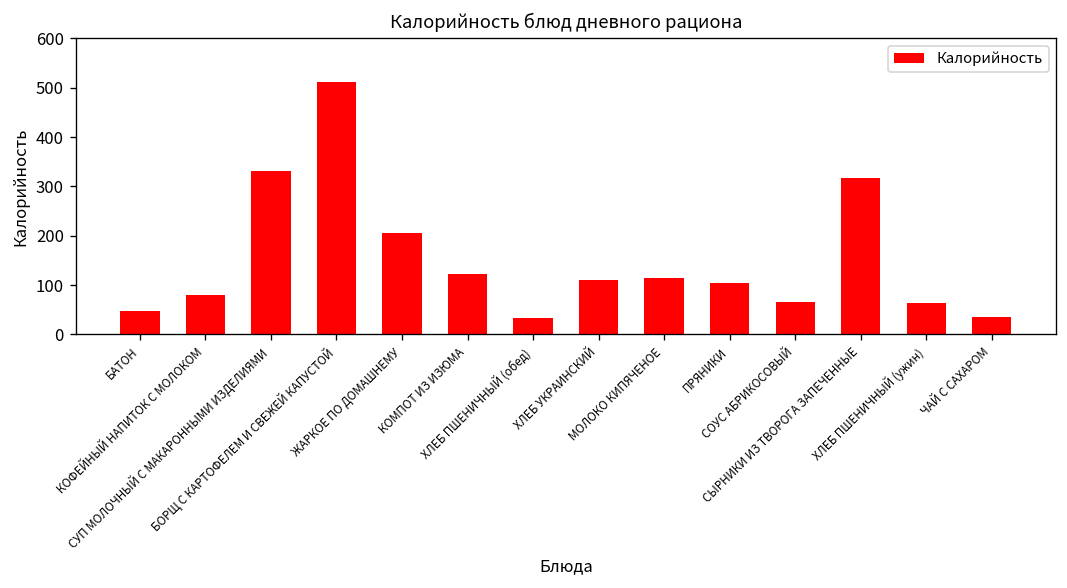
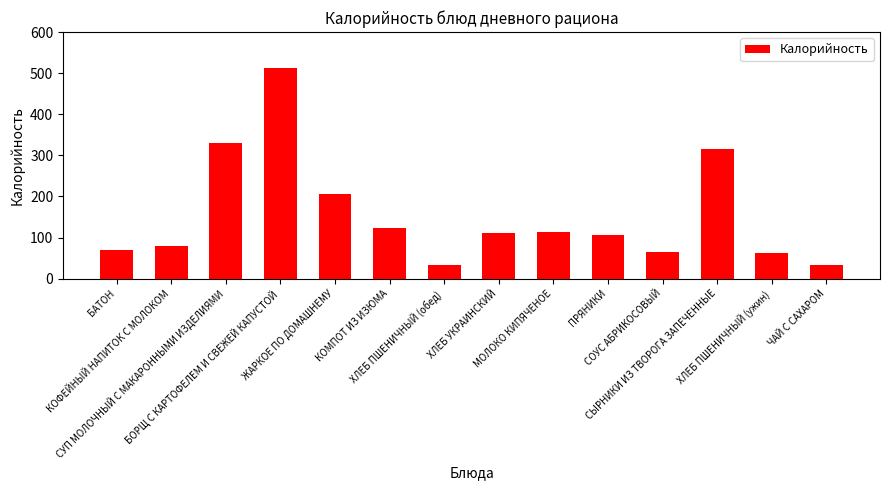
БАТОН: 50 -> 70
